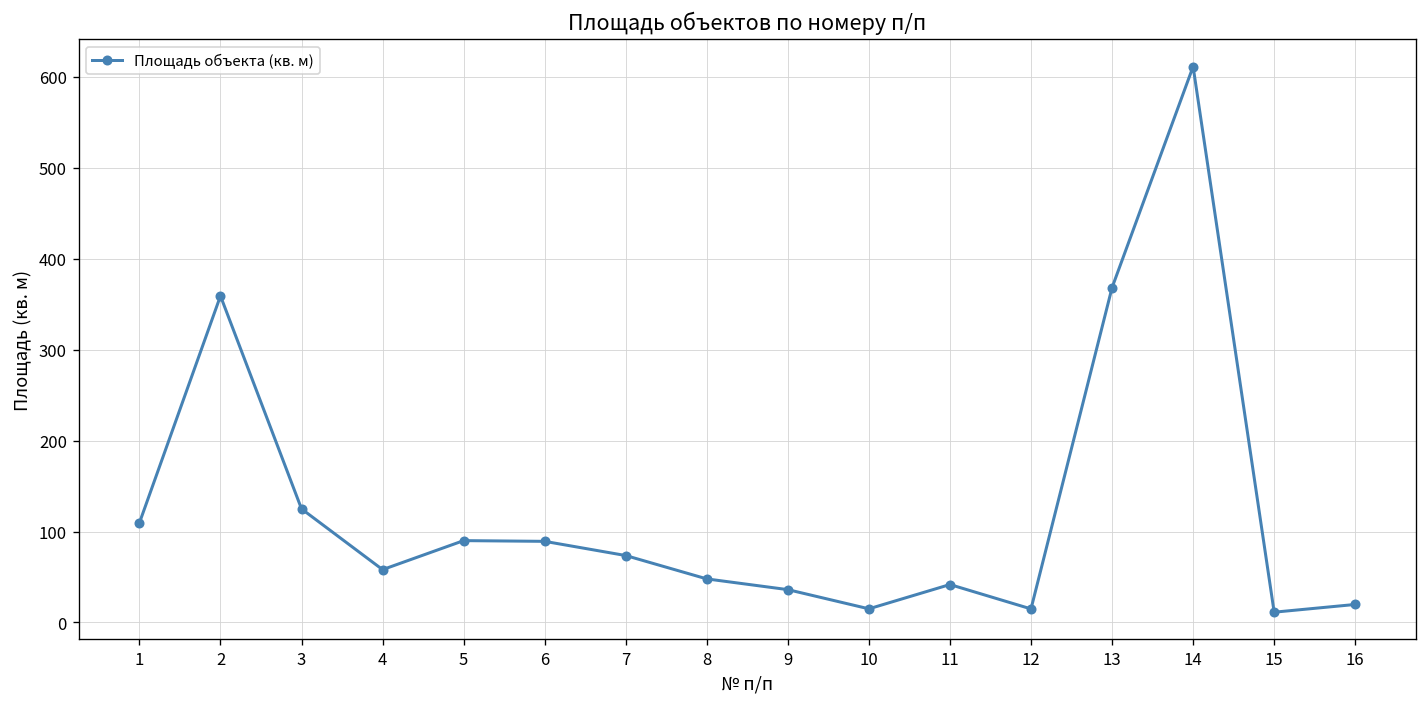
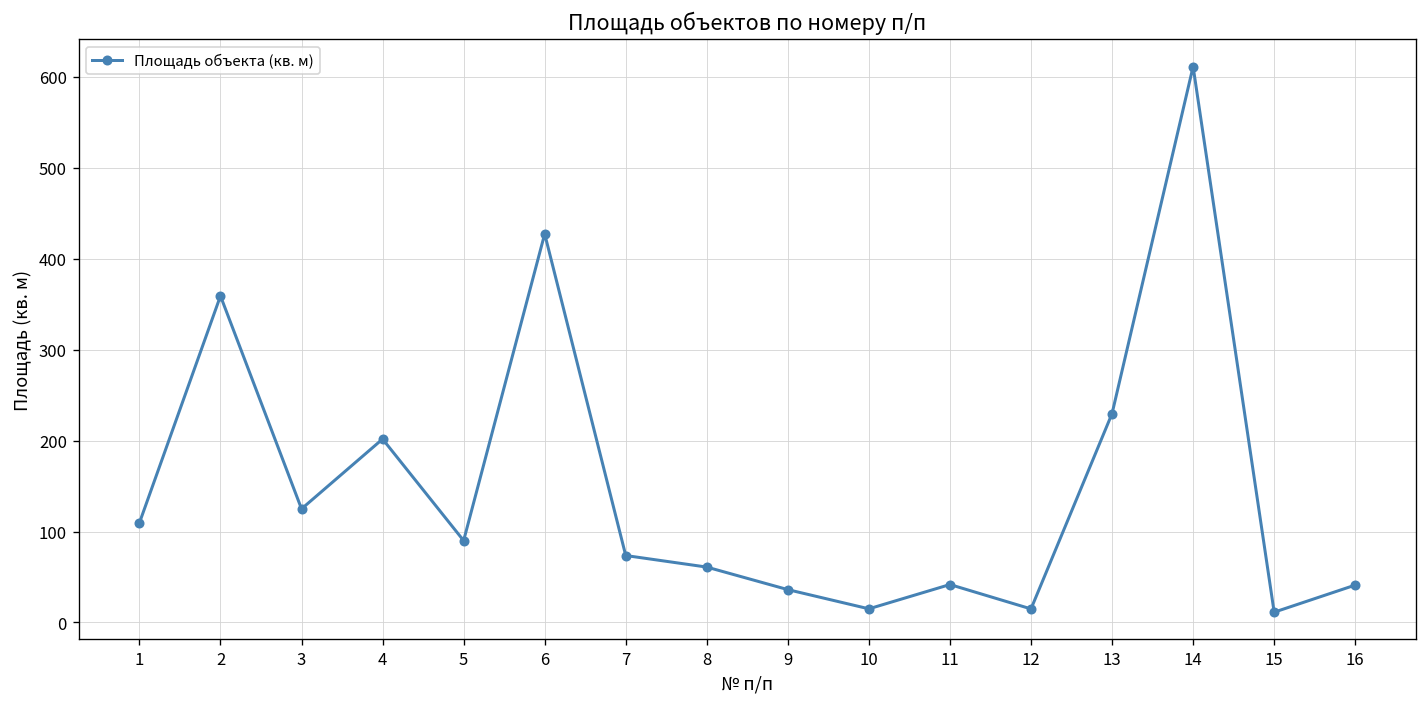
4: 60 -> 200
6: 90 -> 430
8: 50 -> 60
13: 370 -> 230
16: 20 -> 40
